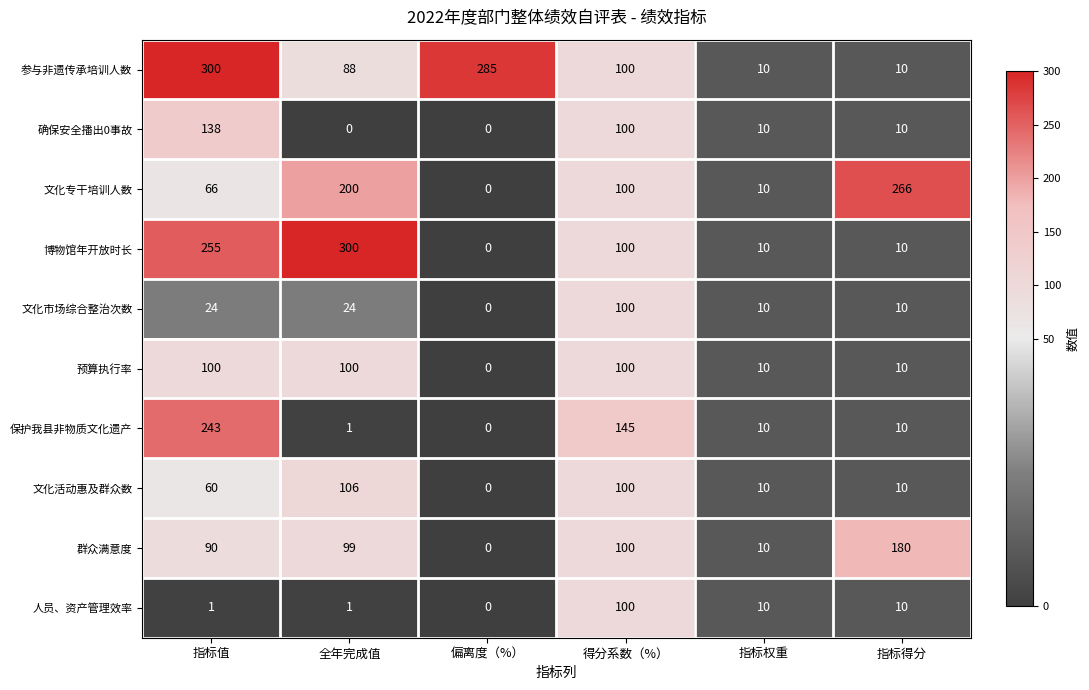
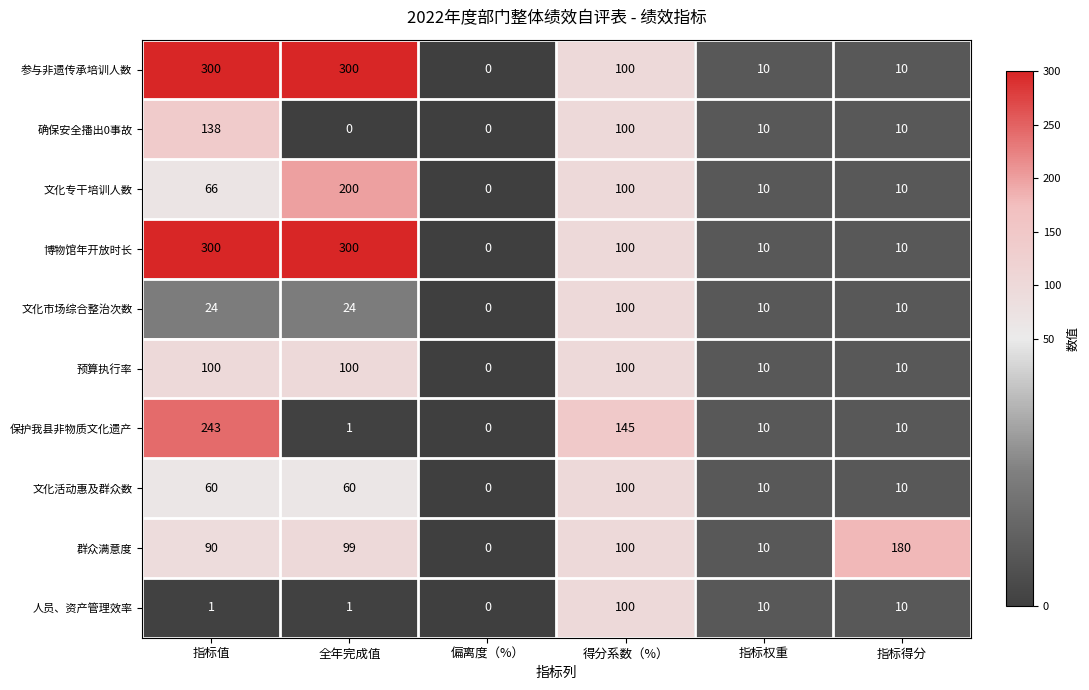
参与非遗传承培训人数, 全年完成值: 88 -> 300
参与非遗传承培训人数, 偏离度（%）: 285 -> 0
文化专干培训人数, 指标得分: 266 -> 10
博物馆年开放时长, 指标值: 255 -> 300
文化活动惠及群众数, 全年完成值: 106 -> 60
